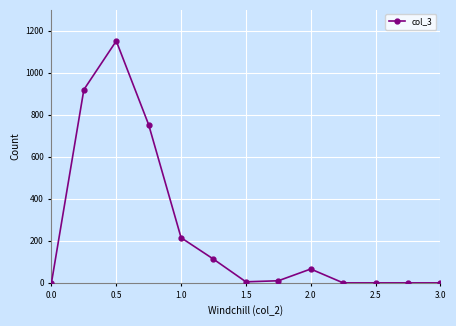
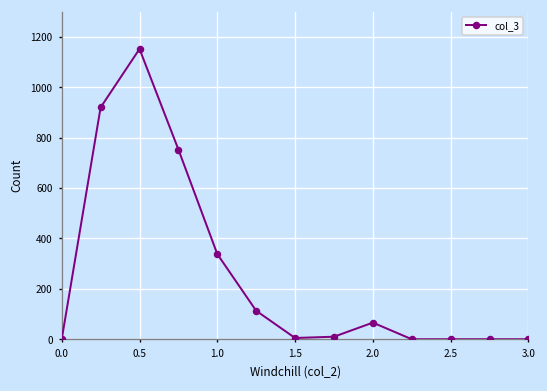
1.0: 220 -> 340
